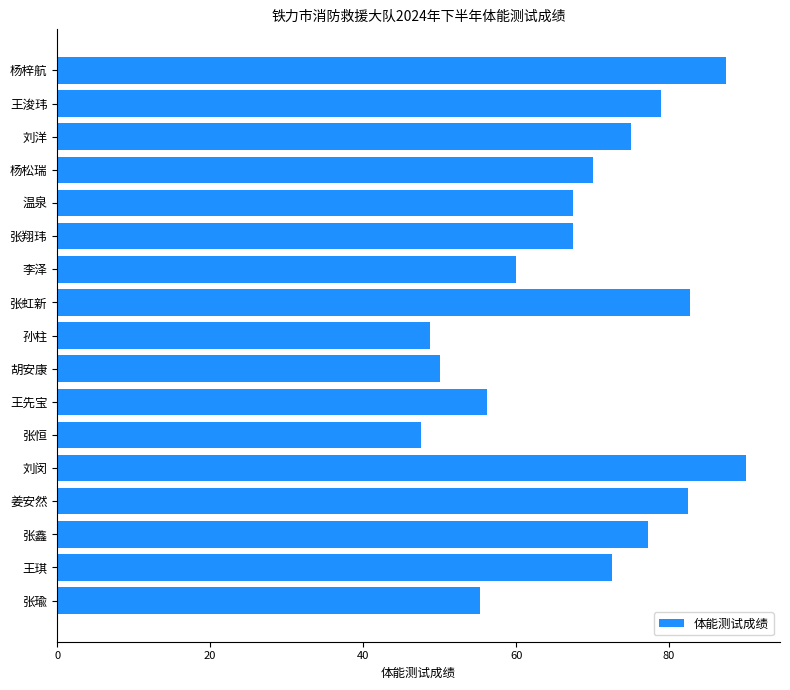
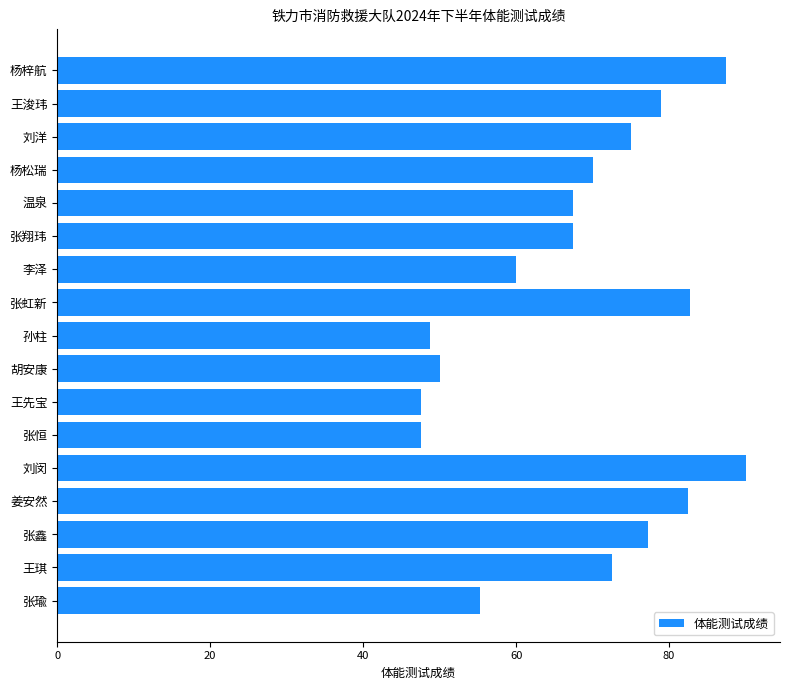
王先宝: 56 -> 48
